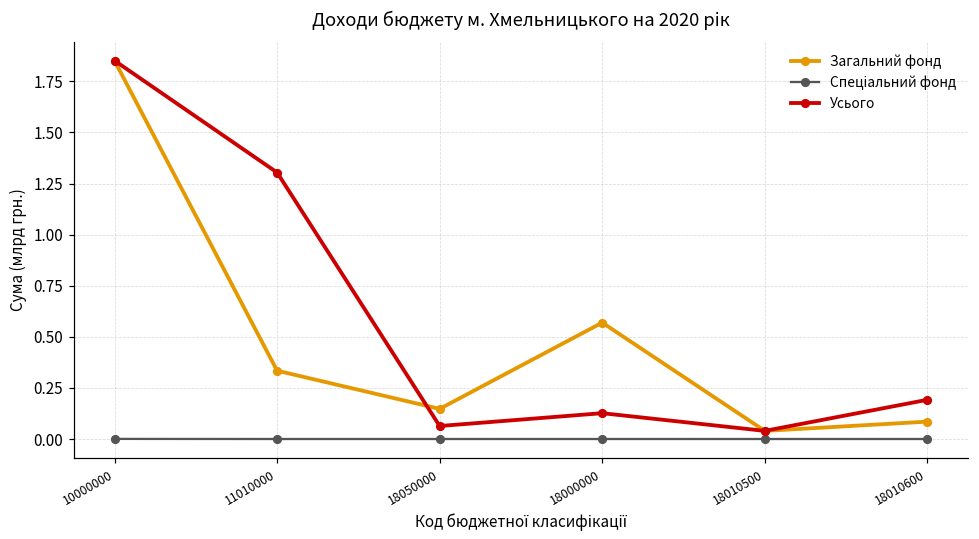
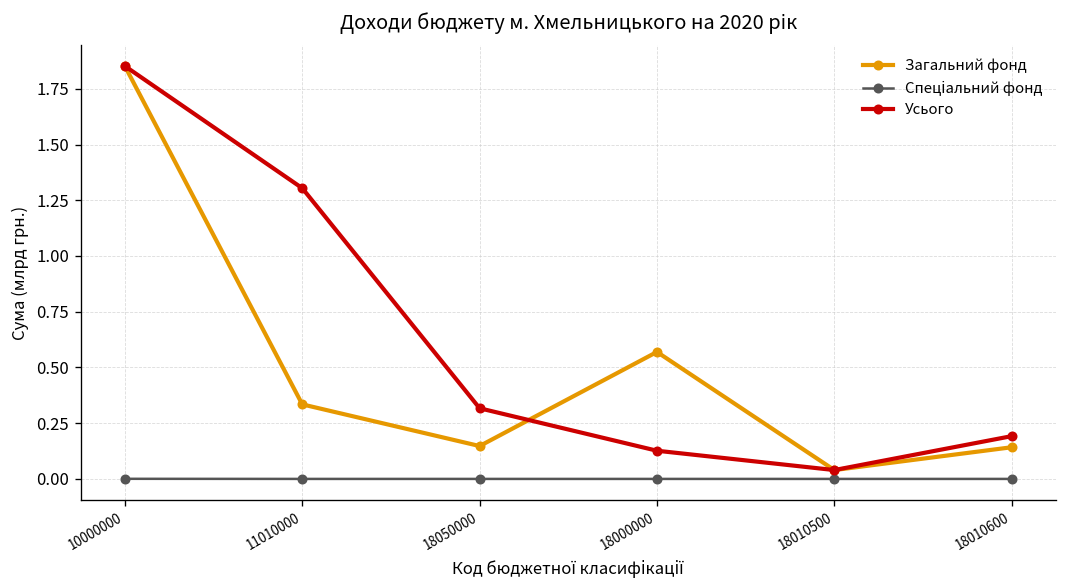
Усього, 18050000: 0.06 -> 0.32
Загальний фонд, 18010600: 0.09 -> 0.14
